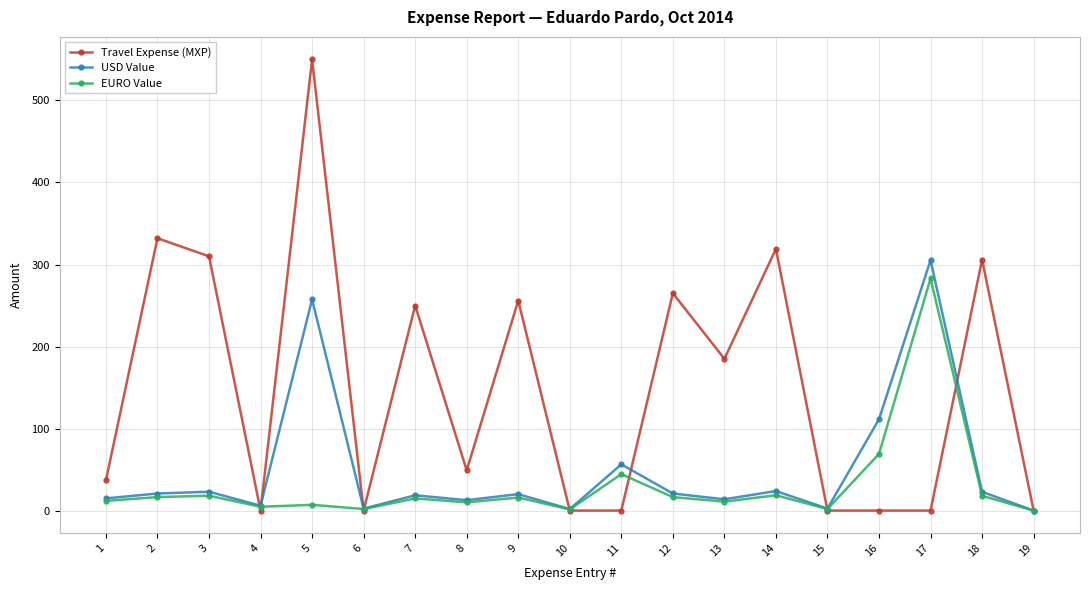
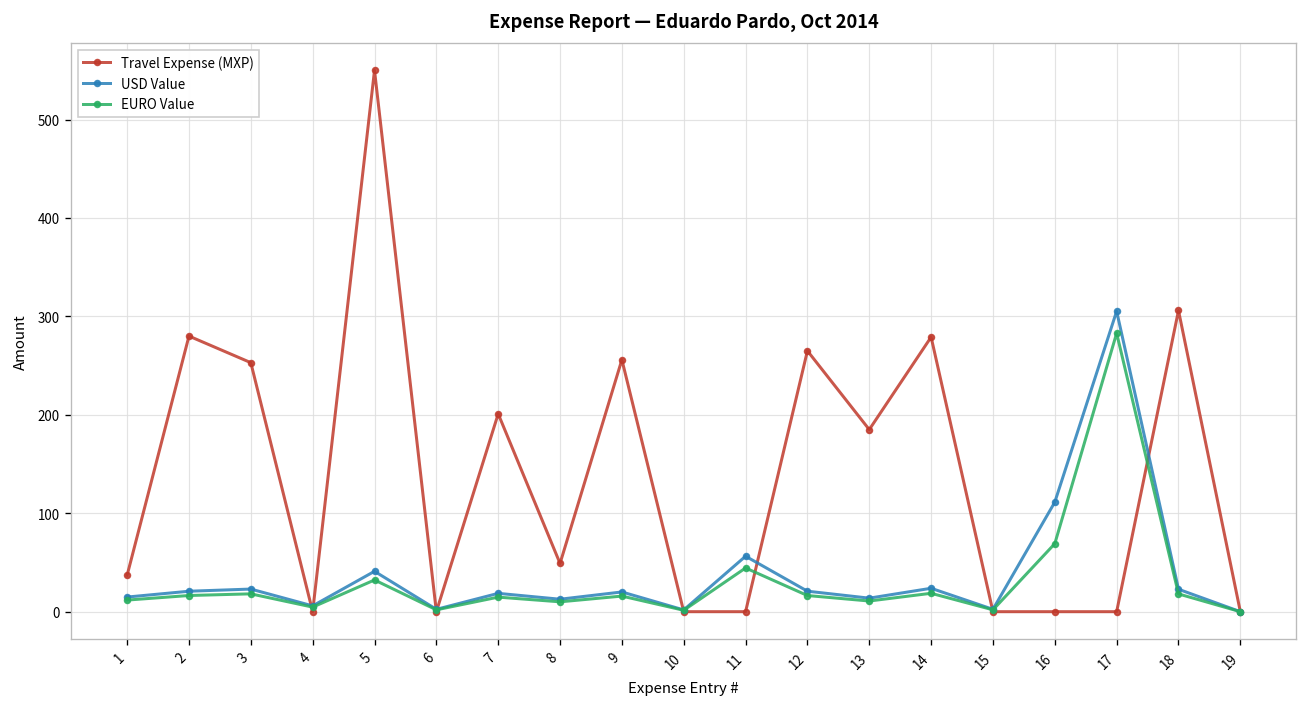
Travel Expense (MXP), 2: 330 -> 280
Travel Expense (MXP), 3: 310 -> 250
USD Value, 5: 260 -> 40
EURO Value, 5: 10 -> 30
Travel Expense (MXP), 7: 250 -> 200
Travel Expense (MXP), 14: 320 -> 280
